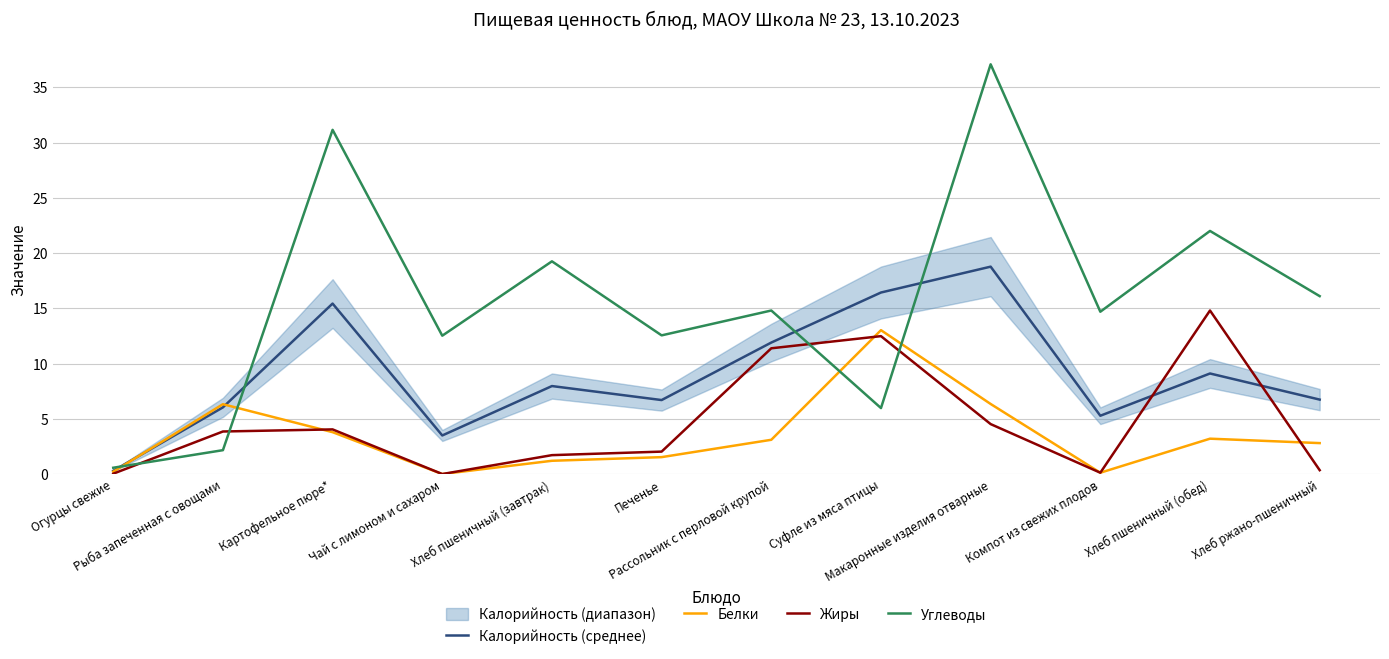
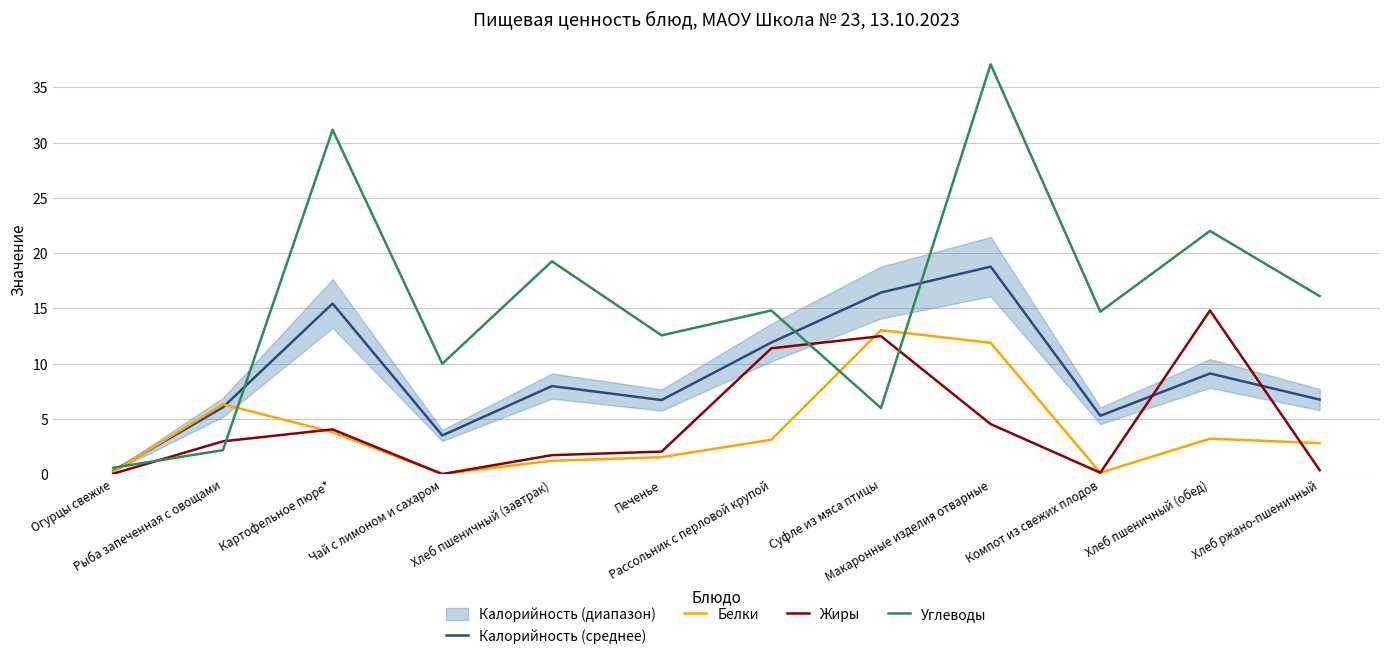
Жиры, Рыба запеченная с овощами: 3.9 -> 3.0
Углеводы, Чай с лимоном и сахаром: 12.5 -> 10.0
Белки, Макаронные изделия отварные: 6.3 -> 11.9
